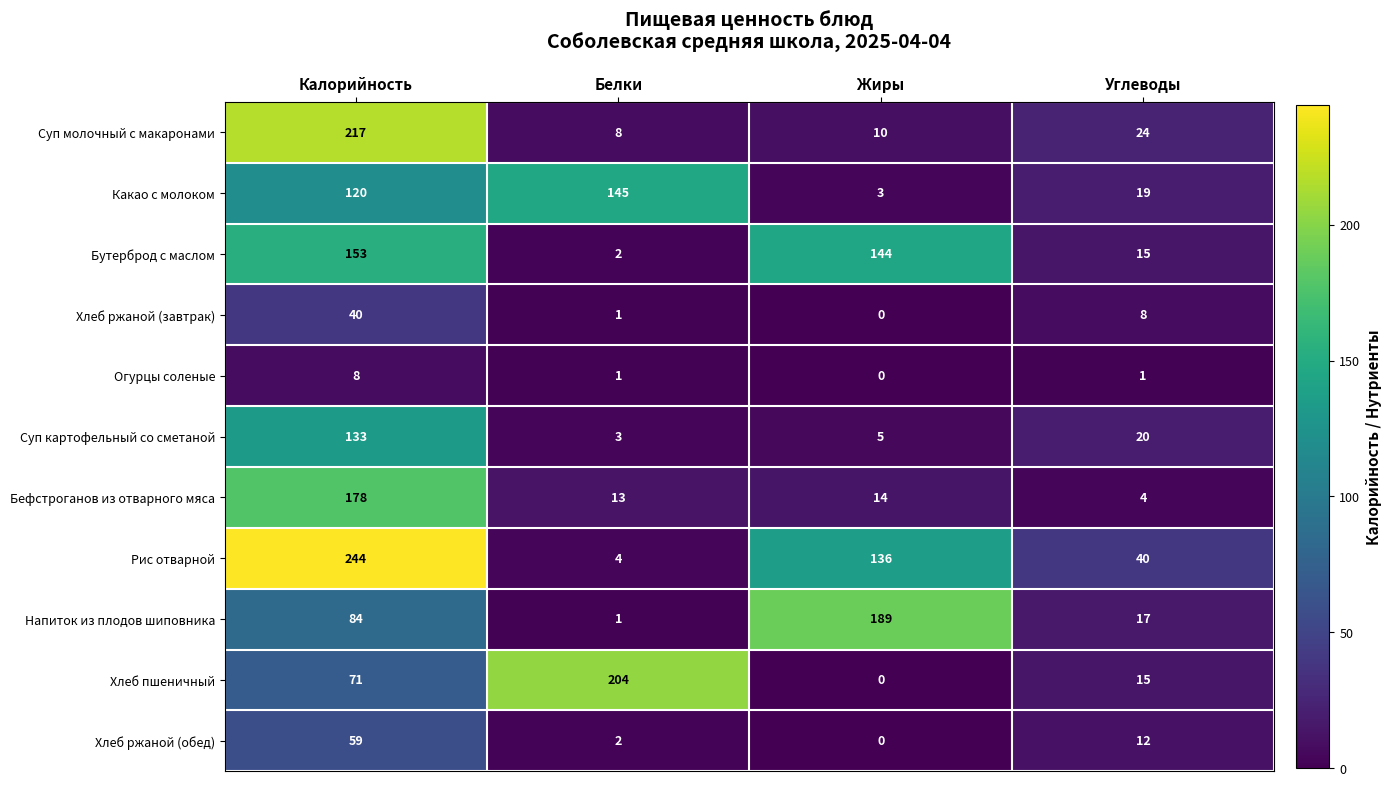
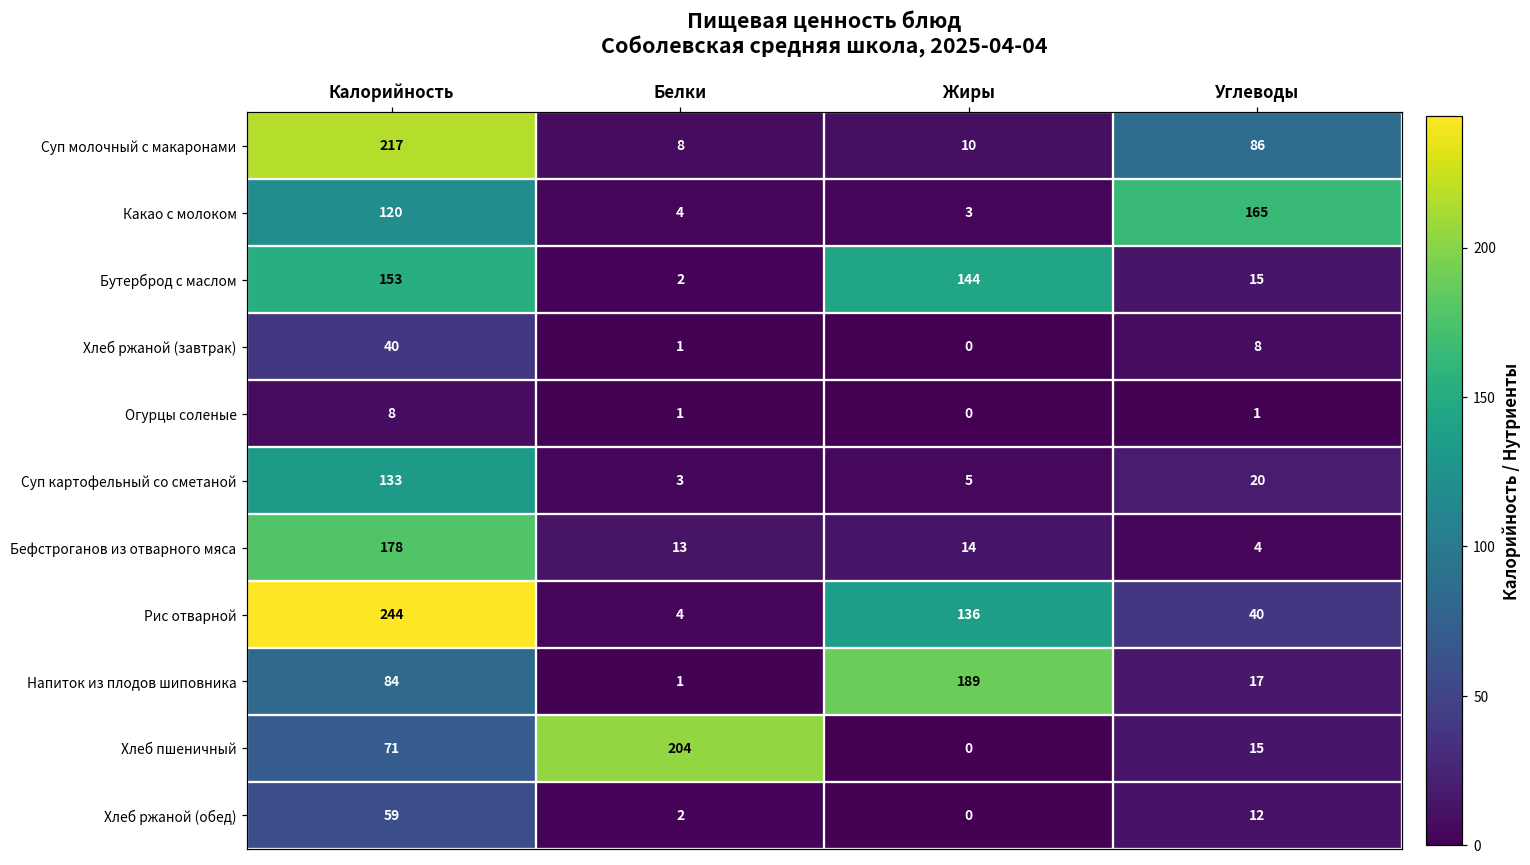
Суп молочный с макаронами, Углеводы: 24 -> 86
Какао с молоком, Белки: 145 -> 4
Какао с молоком, Углеводы: 19 -> 165
